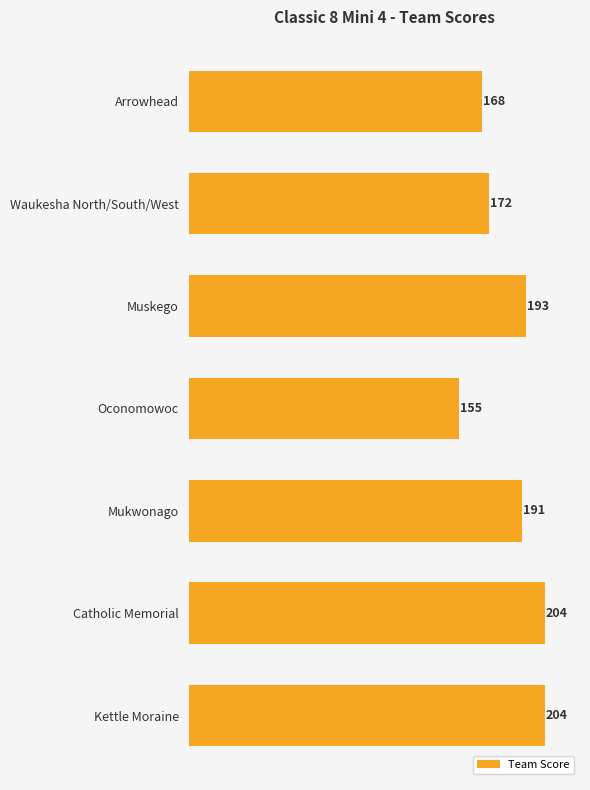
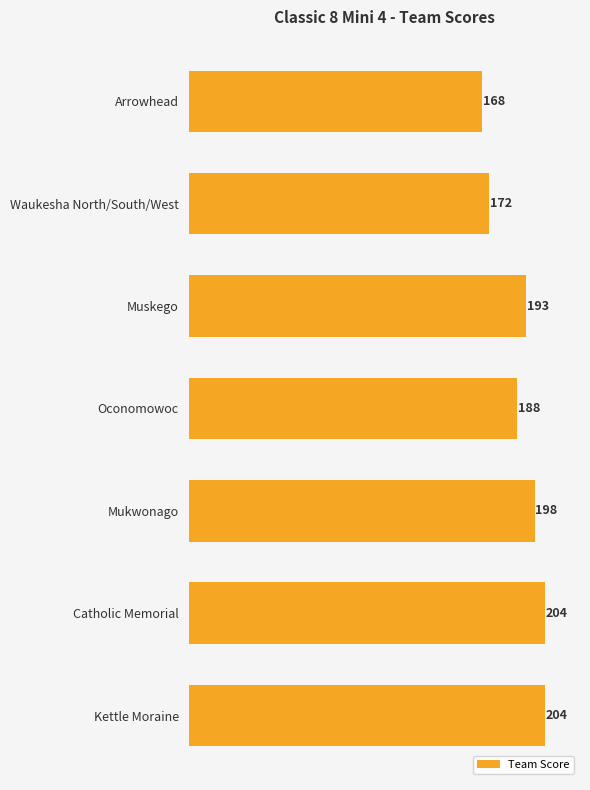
Oconomowoc: 155 -> 188
Mukwonago: 191 -> 198
